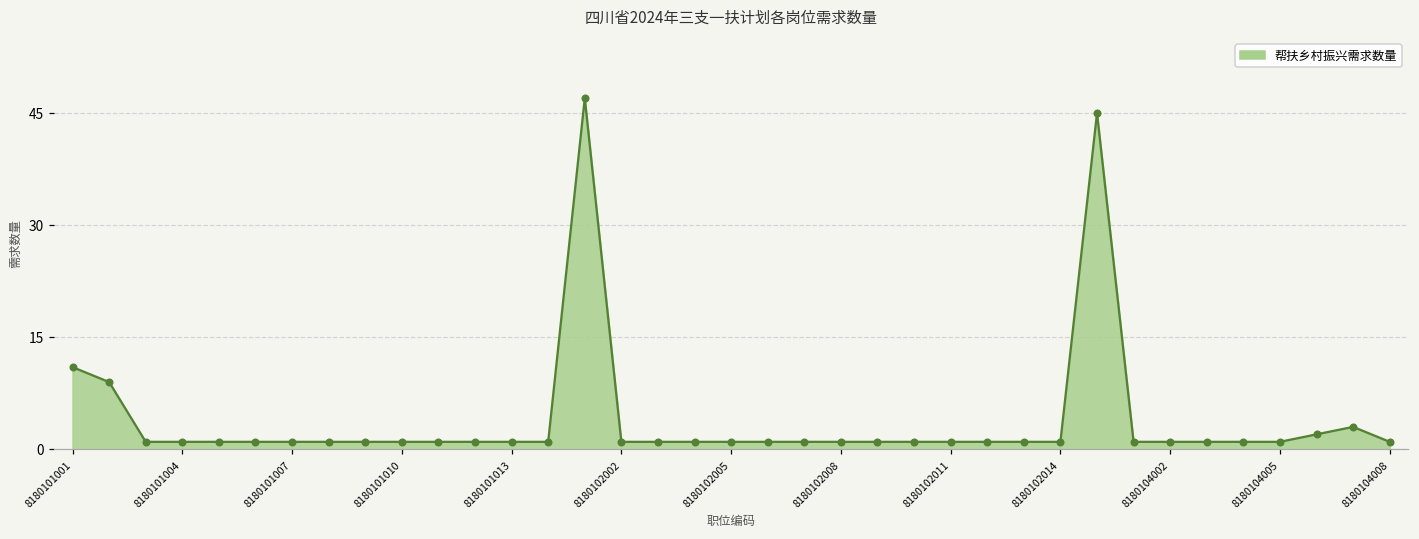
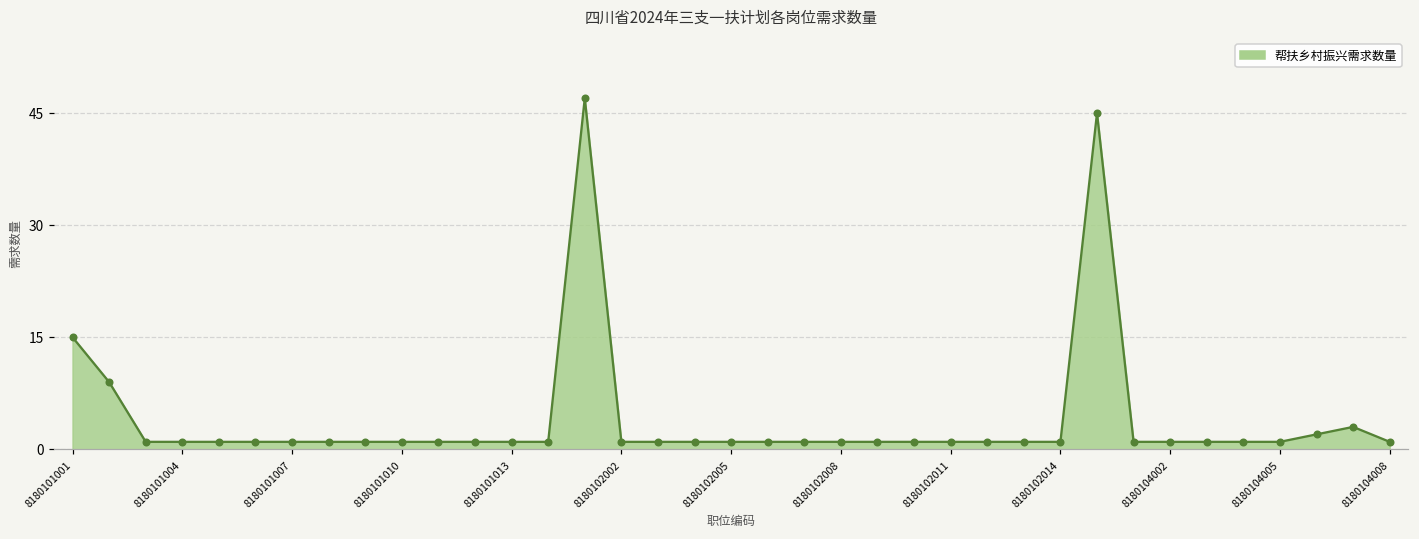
8180101001: 11 -> 15
